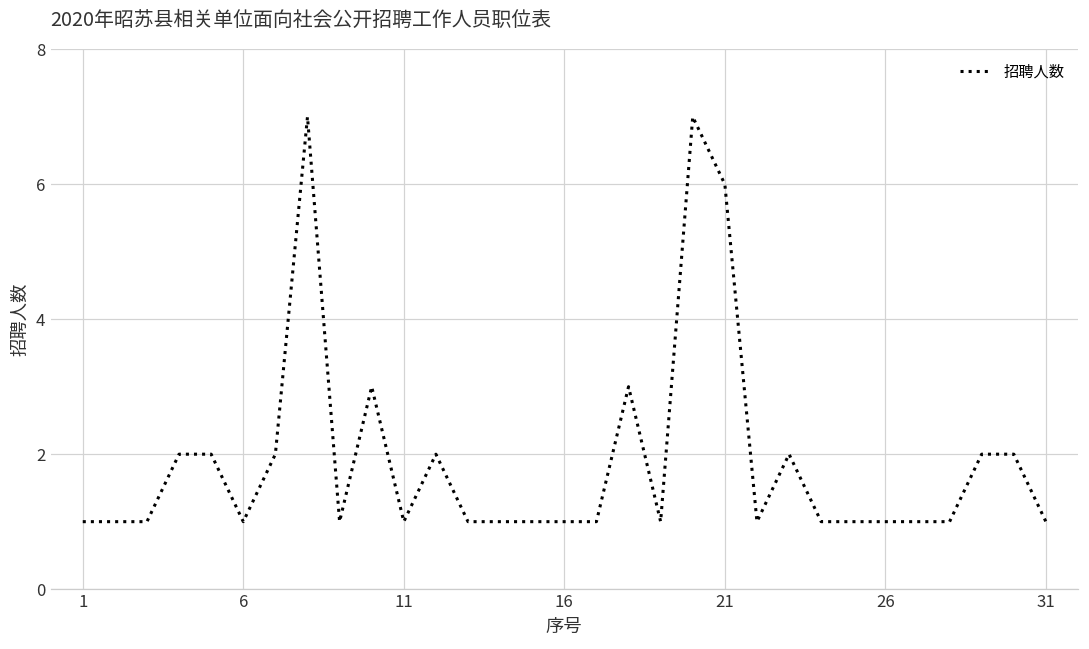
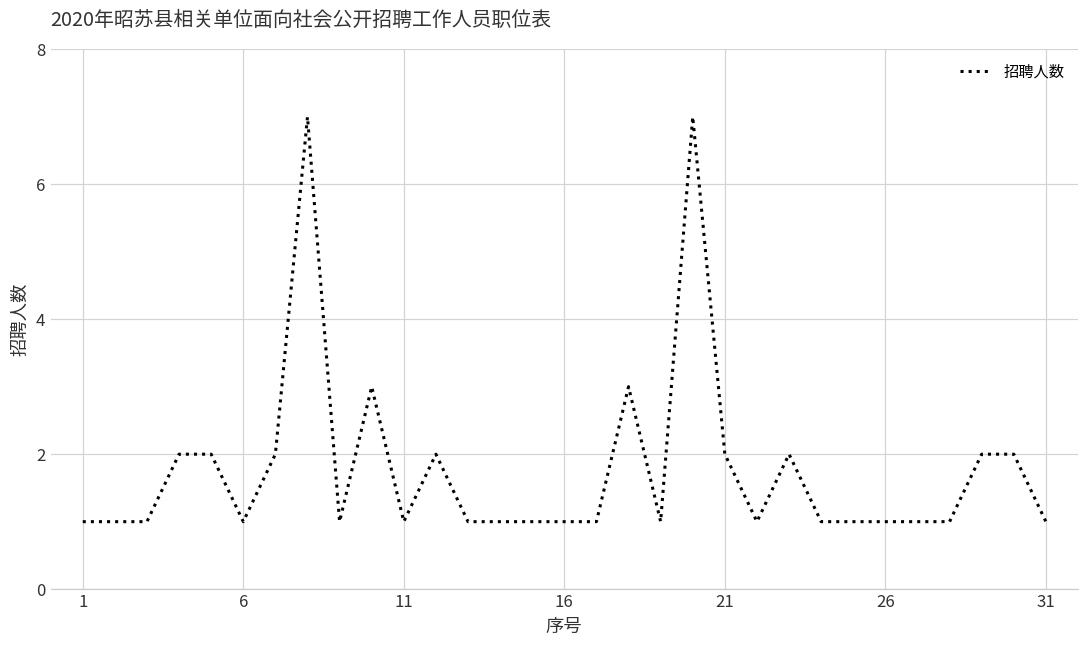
21: 6 -> 2
